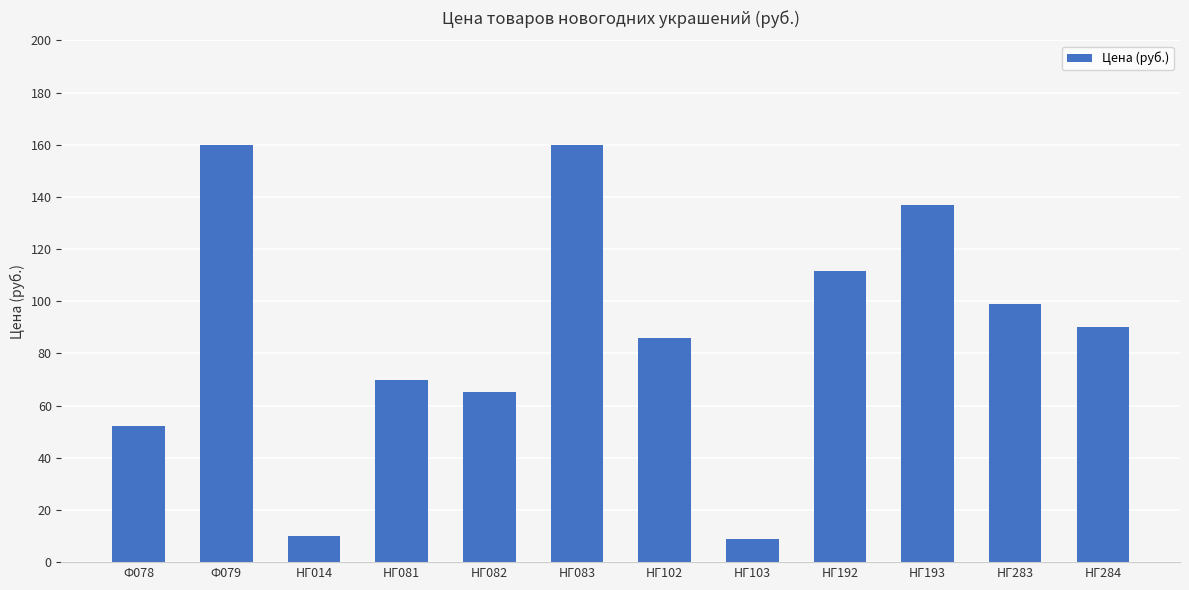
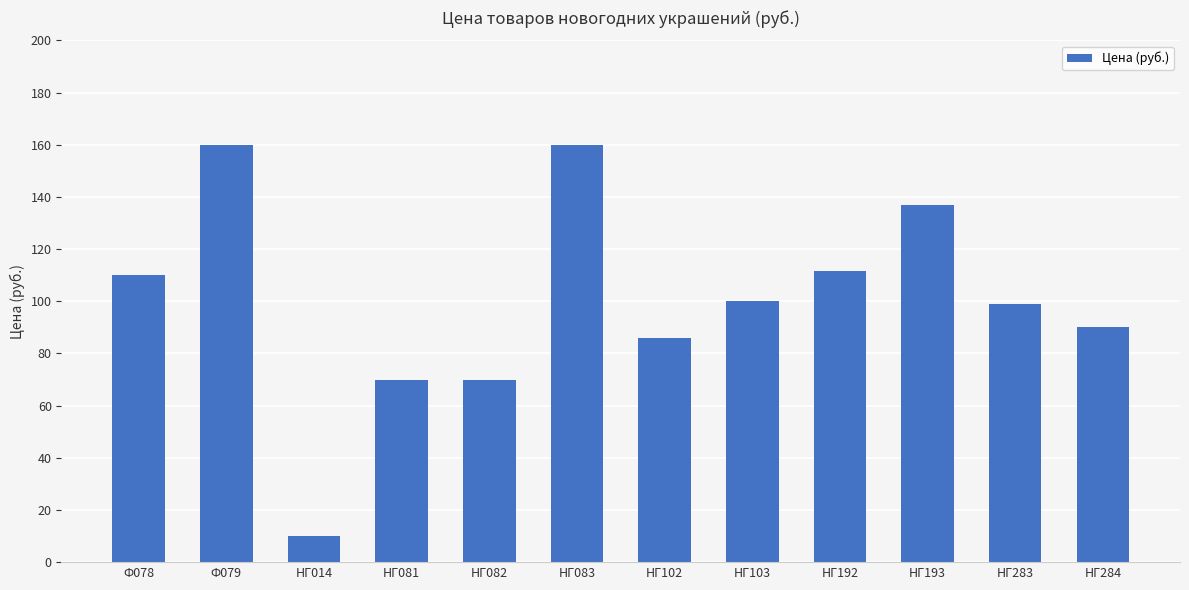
Ф078: 52 -> 110
НГ082: 65 -> 70
НГ103: 9 -> 100
